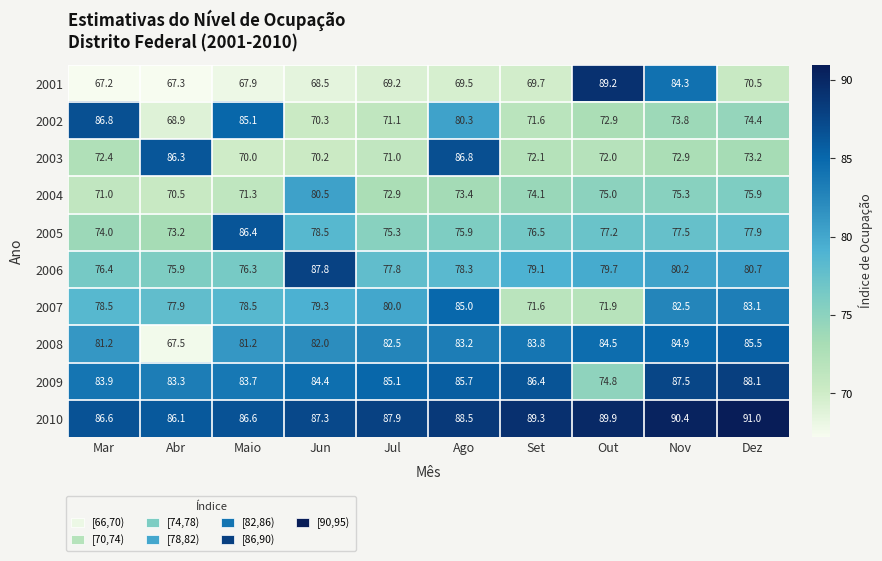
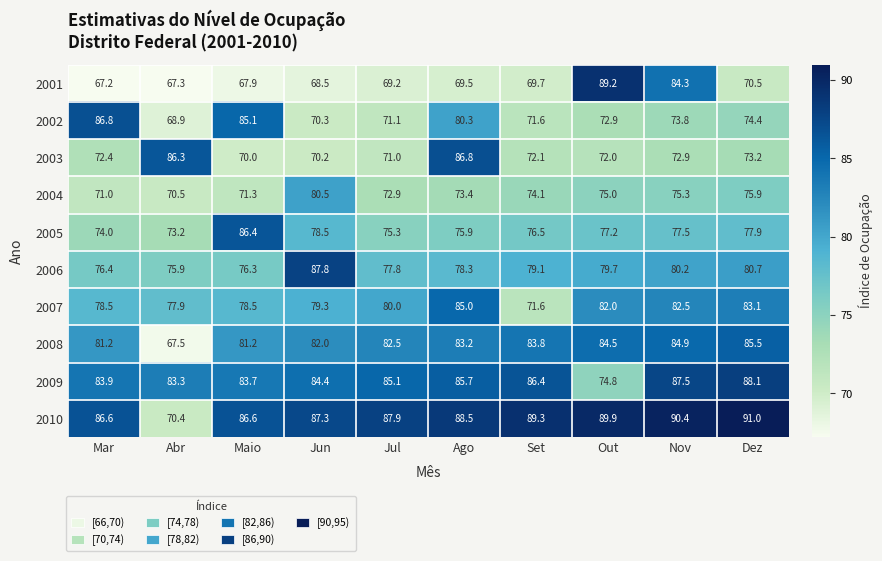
2007, Out: 71.9 -> 82.0
2010, Abr: 86.1 -> 70.4
